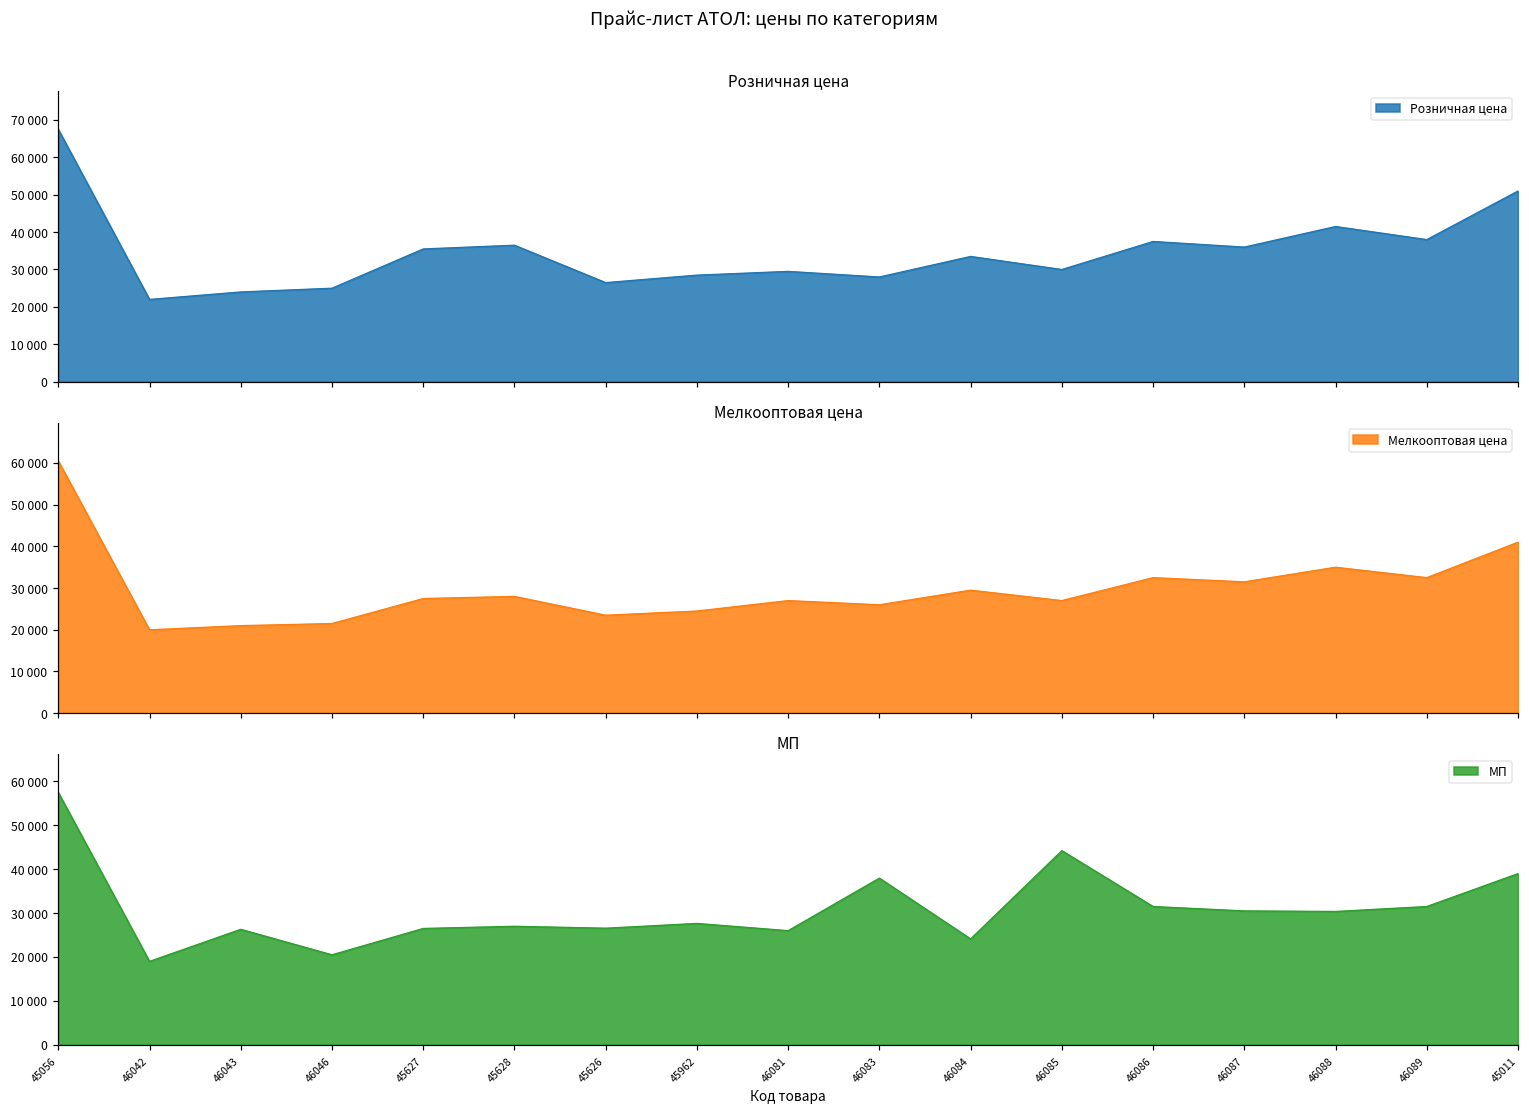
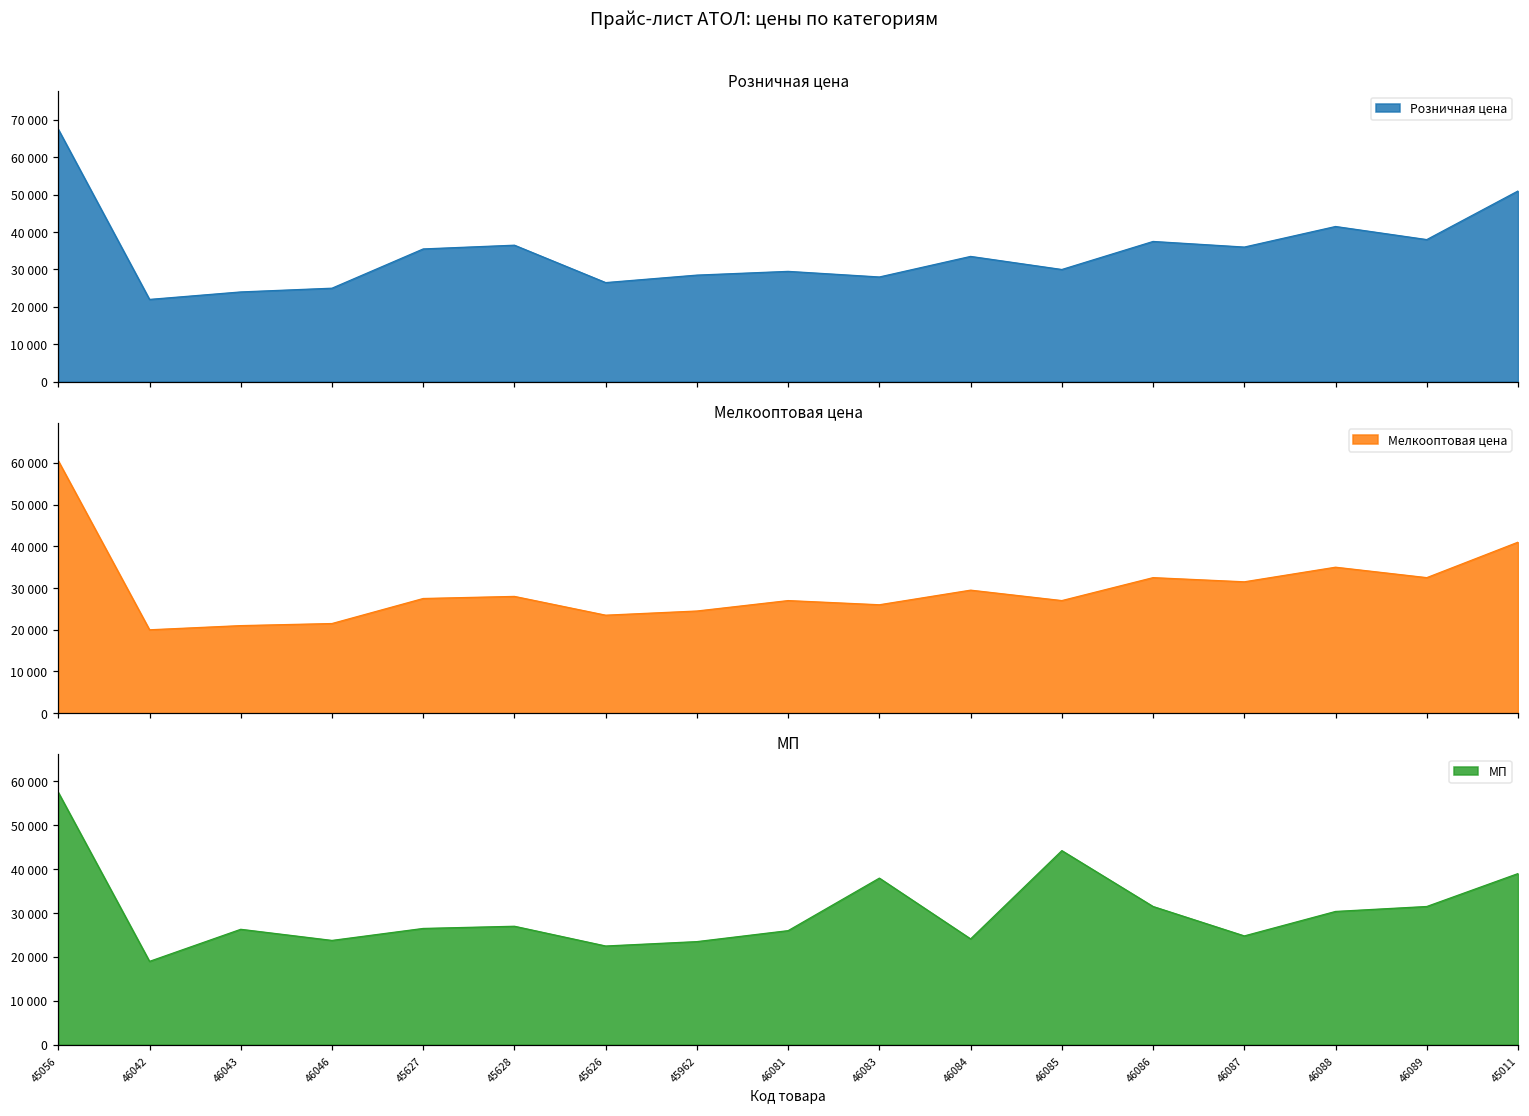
МП, 46046: 20000 -> 24000
МП, 45626: 27000 -> 22000
МП, 45962: 28000 -> 23000
МП, 46087: 30000 -> 25000
